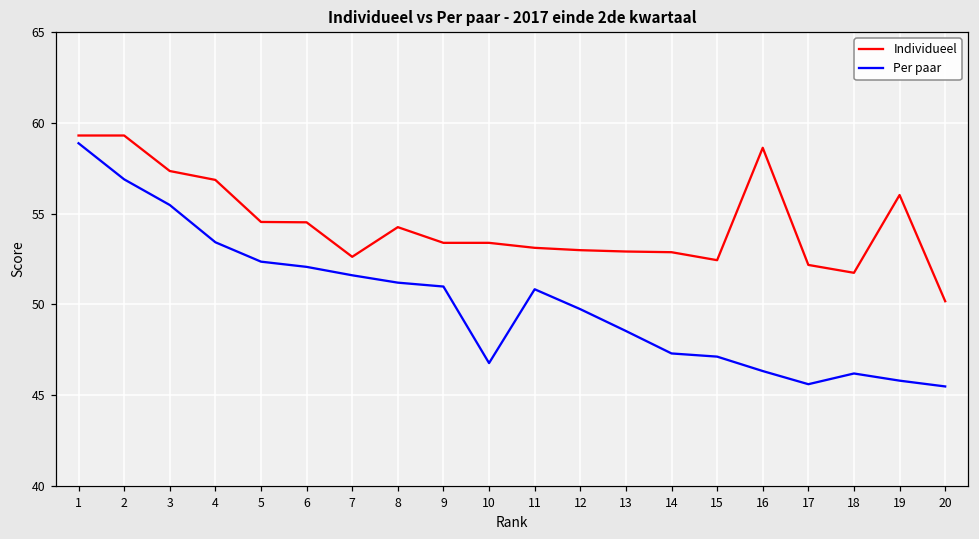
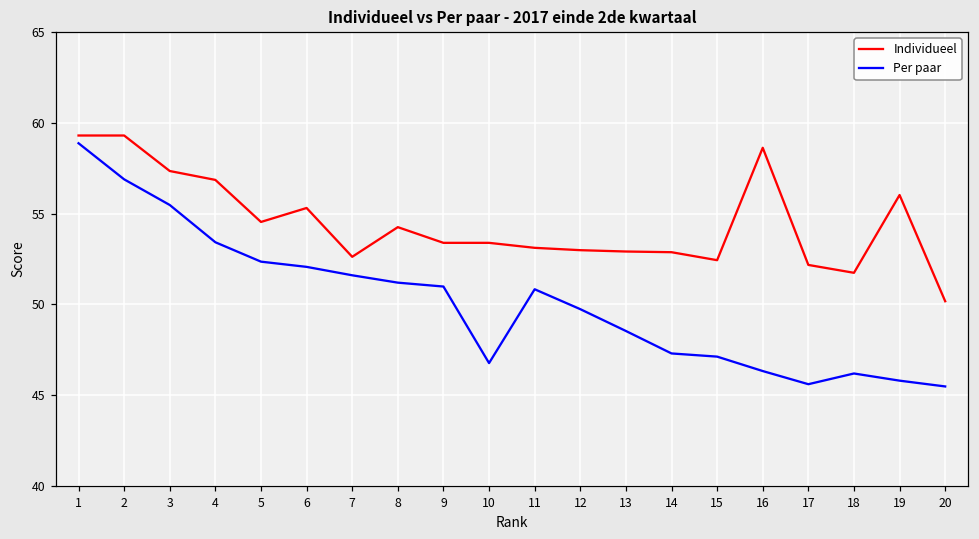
Individueel, 6: 54.5 -> 55.3
